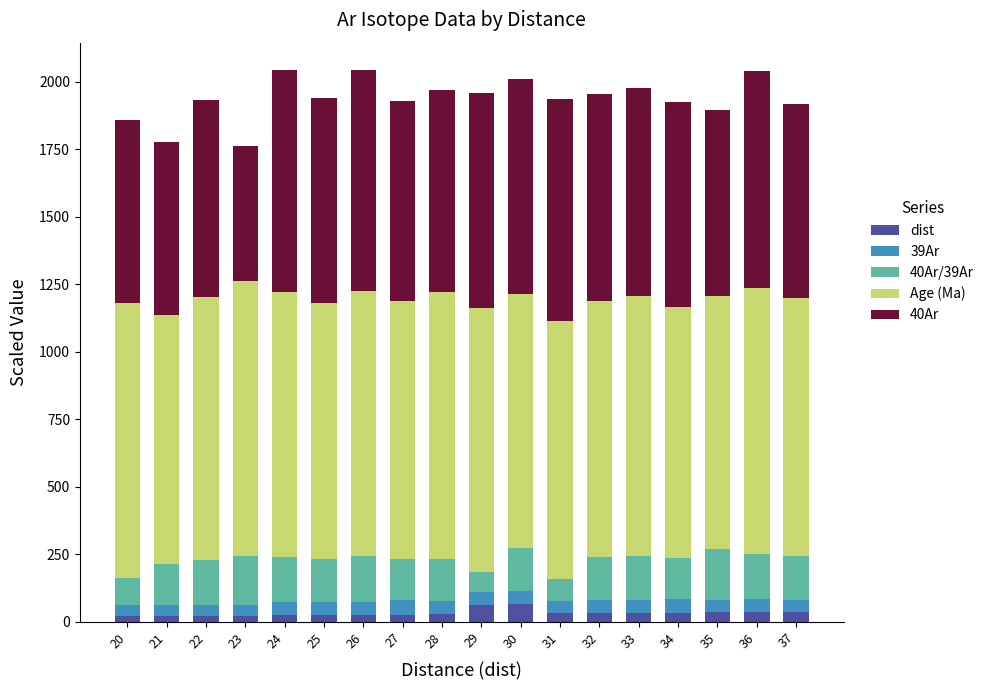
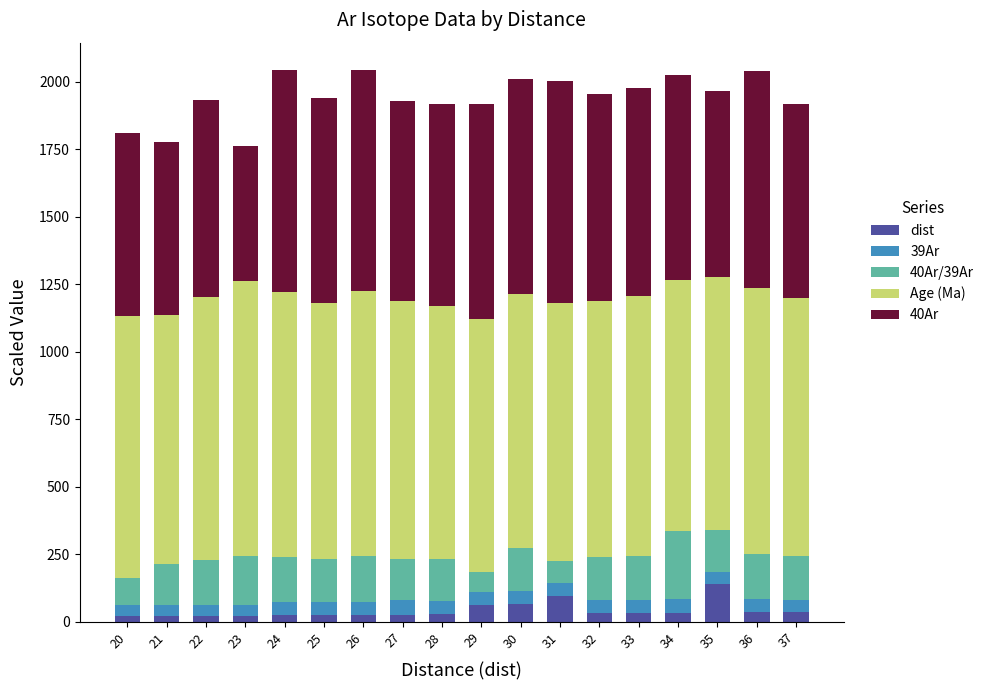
Age (Ma), 20: 1020 -> 970
Age (Ma), 28: 990 -> 940
Age (Ma), 29: 980 -> 940
dist, 31: 30 -> 100
40Ar/39Ar, 34: 150 -> 250
dist, 35: 40 -> 140
40Ar/39Ar, 35: 190 -> 160
